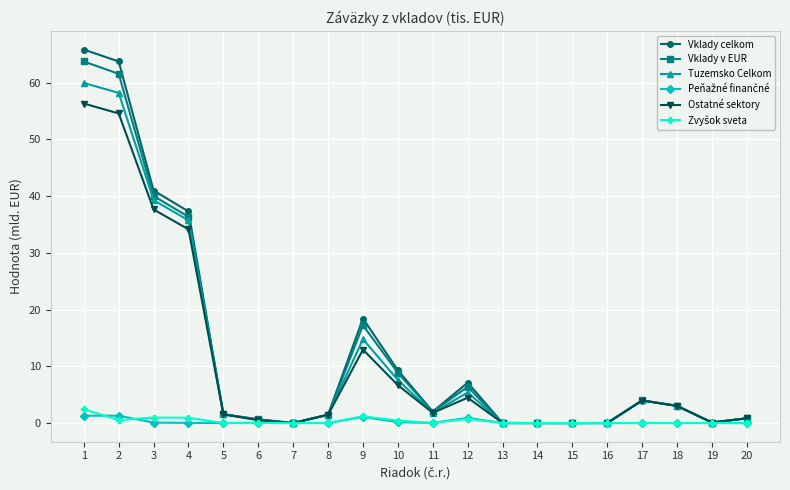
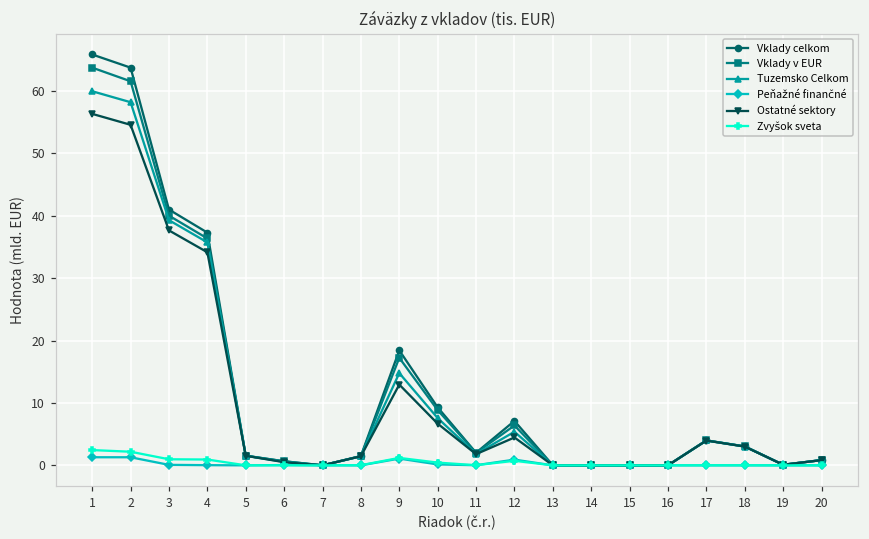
Zvyšok sveta, 2: 1 -> 2
